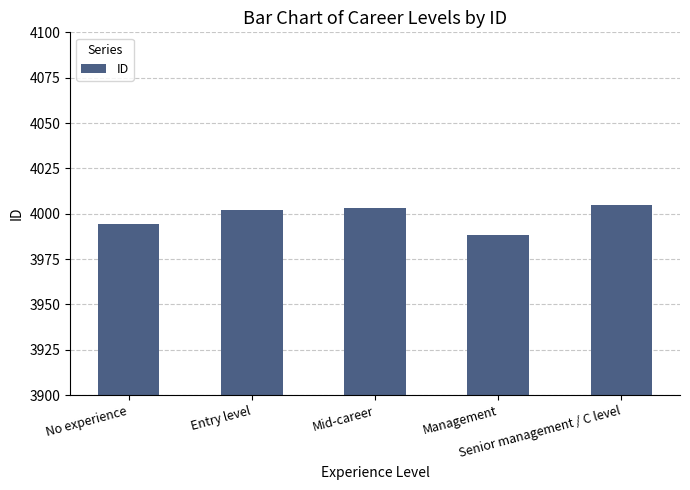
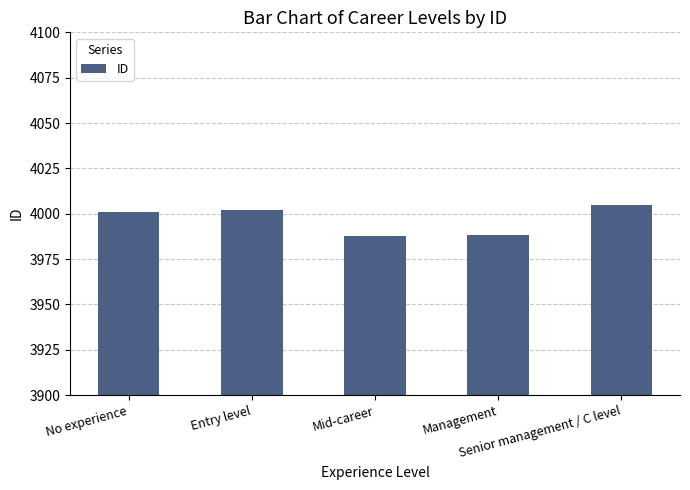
No experience: 3994 -> 4001
Mid-career: 4003 -> 3988
